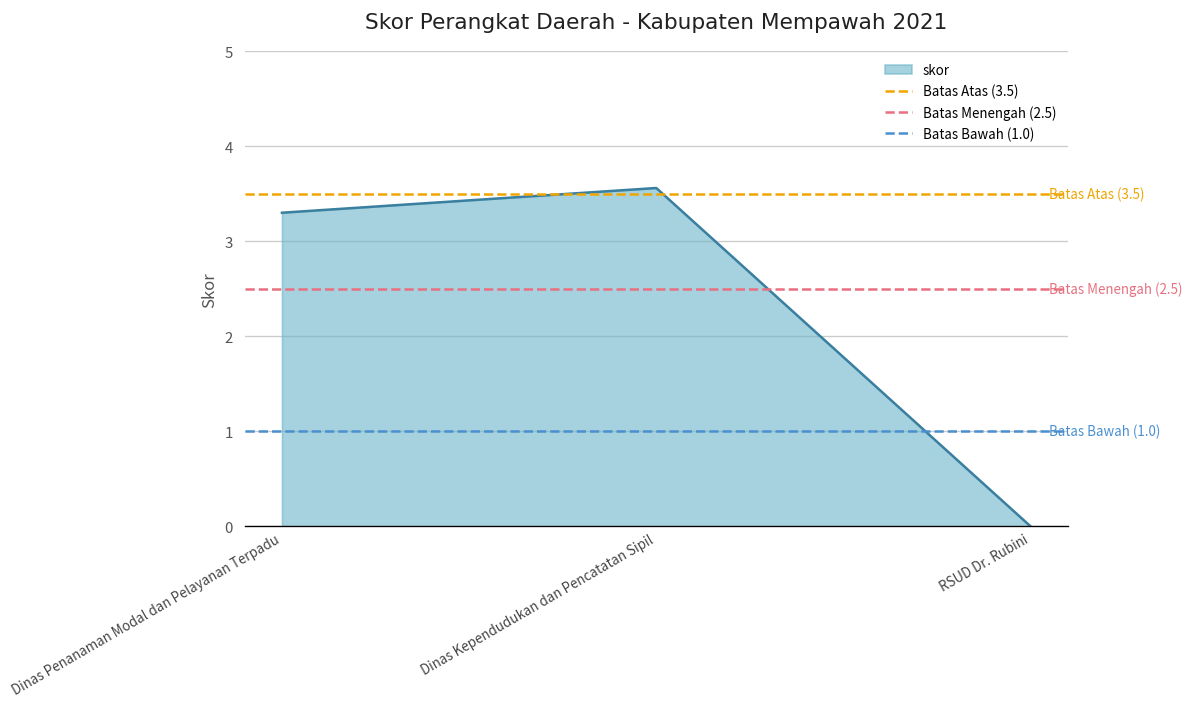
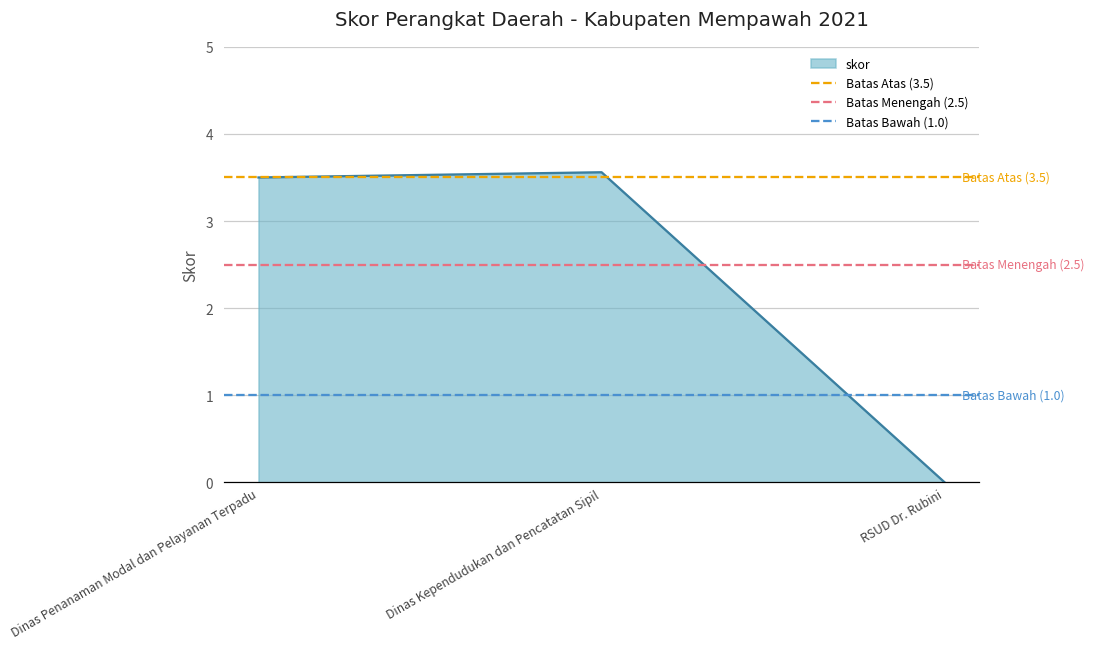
Dinas Penanaman Modal dan Pelayanan Terpadu: 3.3 -> 3.5
